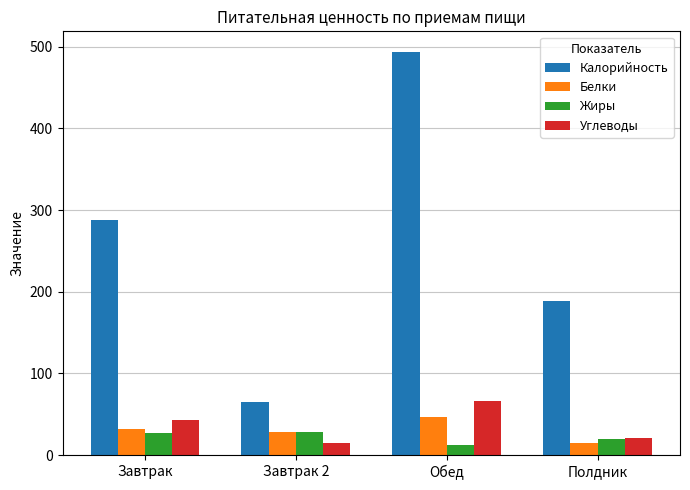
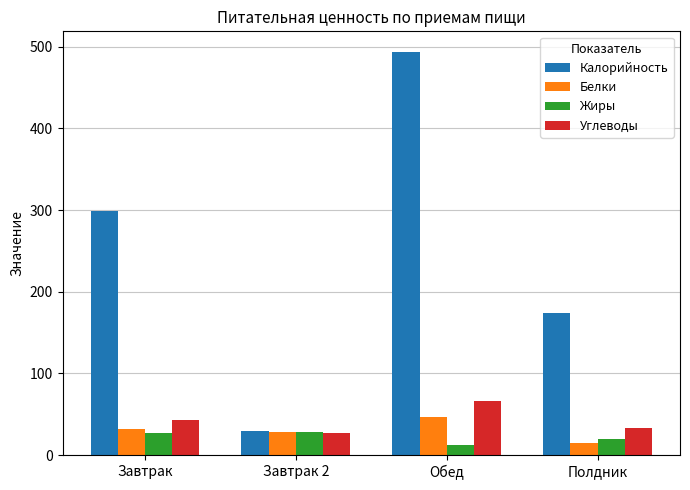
Калорийность, Завтрак: 290 -> 300
Калорийность, Завтрак 2: 70 -> 30
Углеводы, Завтрак 2: 10 -> 30
Калорийность, Полдник: 190 -> 170
Углеводы, Полдник: 20 -> 30
